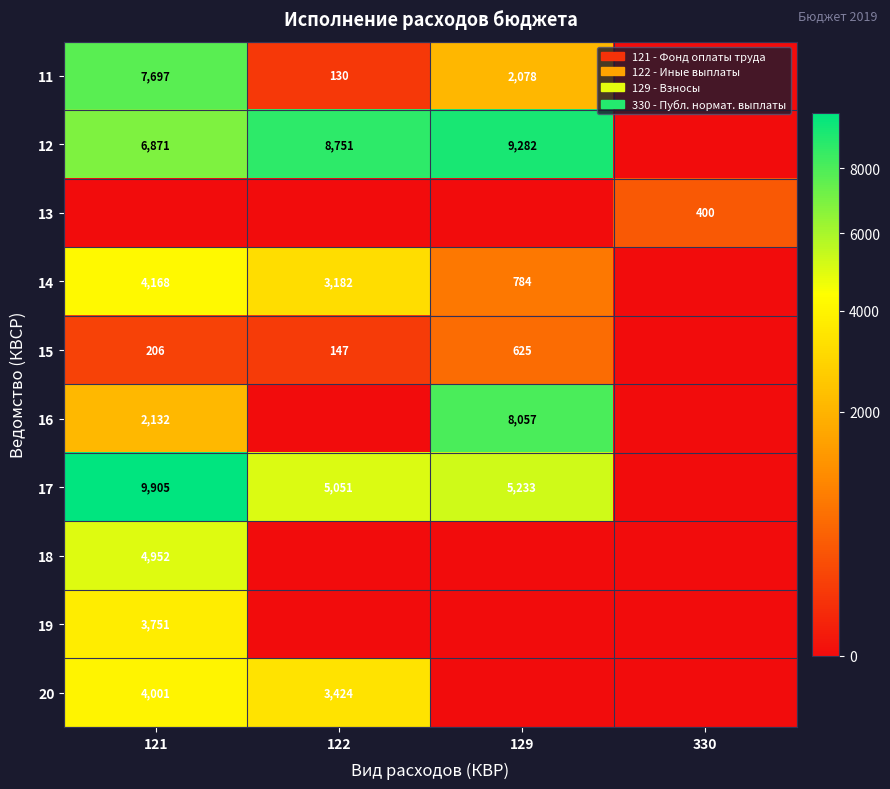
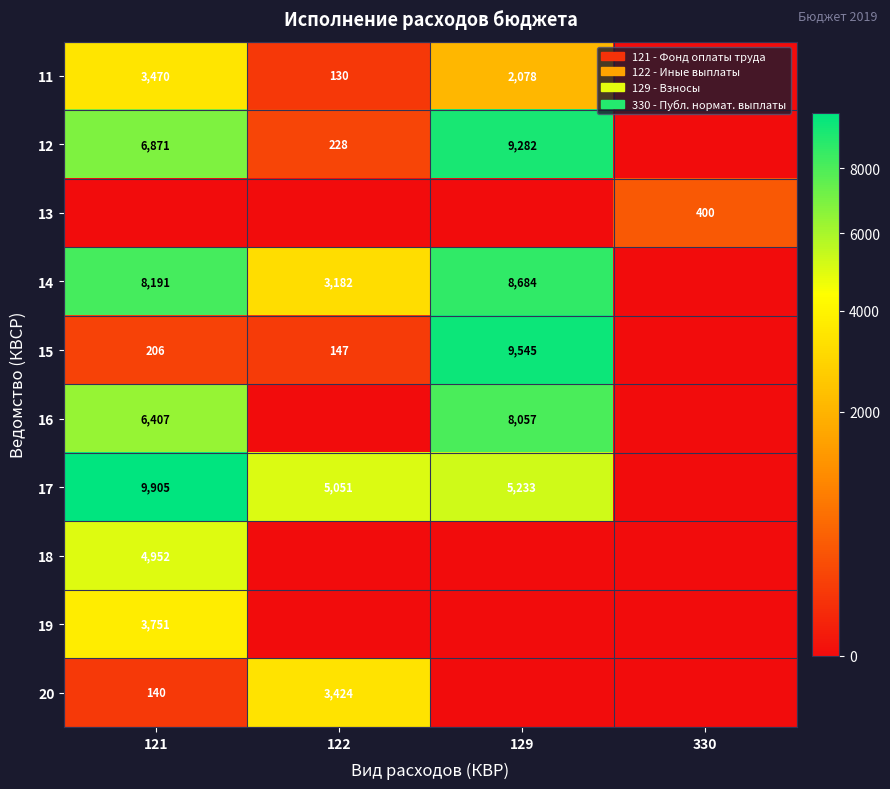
11, 121: 7,697 -> 3,470
12, 122: 8,751 -> 228
14, 121: 4,168 -> 8,191
14, 129: 784 -> 8,684
15, 129: 625 -> 9,545
16, 121: 2,132 -> 6,407
20, 121: 4,001 -> 140
